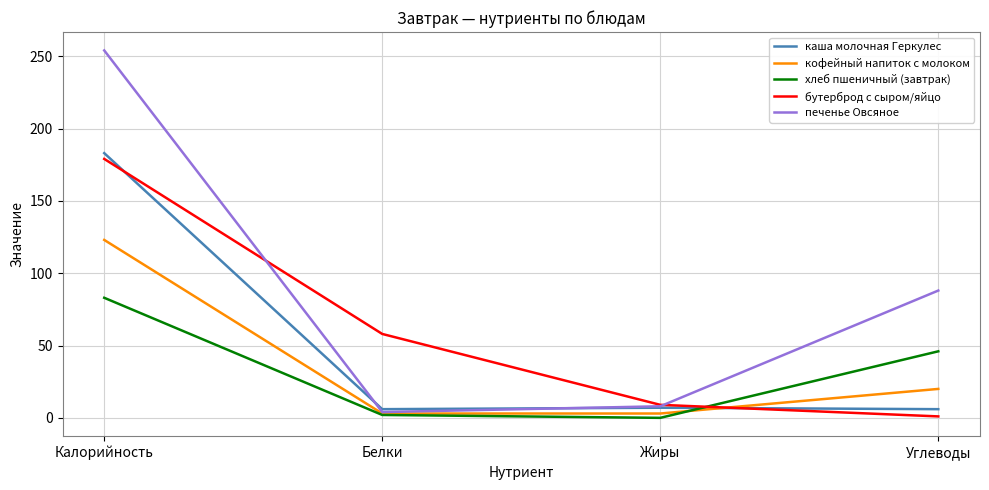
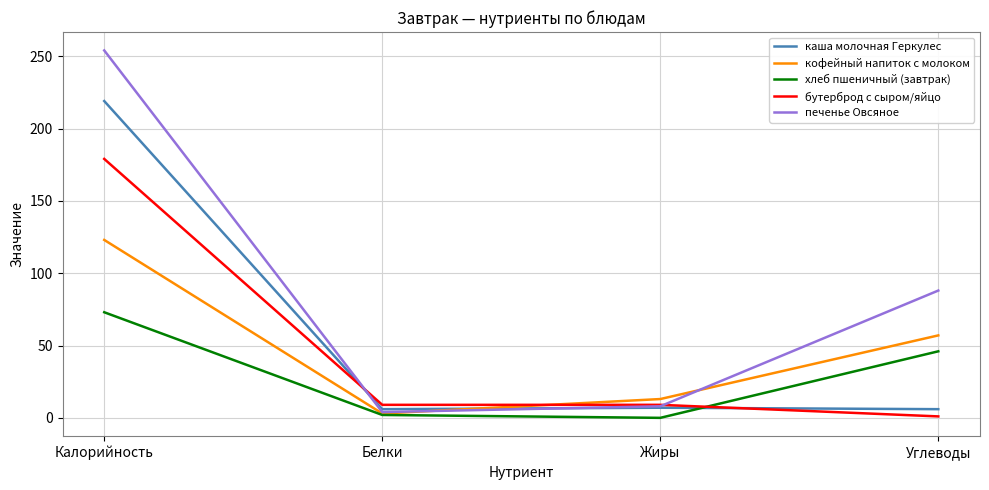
каша молочная Геркулес, Калорийность: 183 -> 219
хлеб пшеничный (завтрак), Калорийность: 83 -> 73
бутерброд с сыром/яйцо, Белки: 58 -> 9
кофейный напиток с молоком, Жиры: 3 -> 13
кофейный напиток с молоком, Углеводы: 20 -> 57
